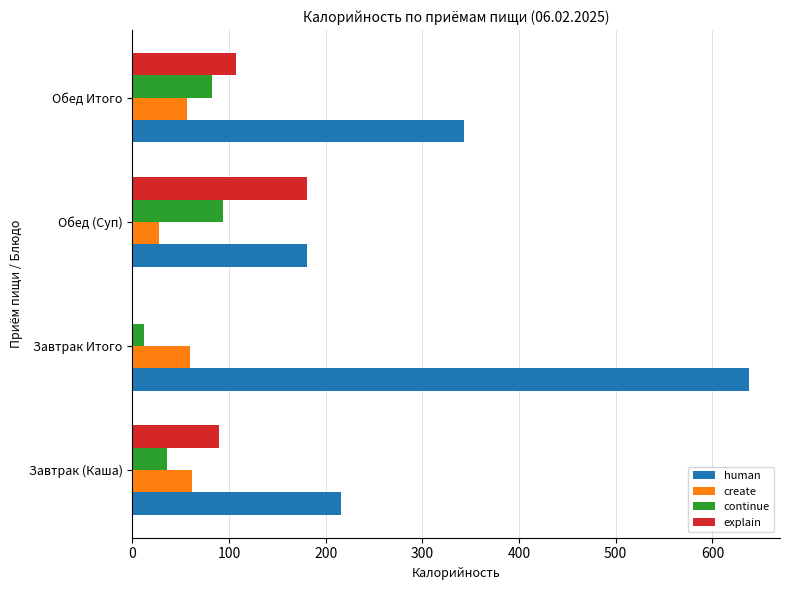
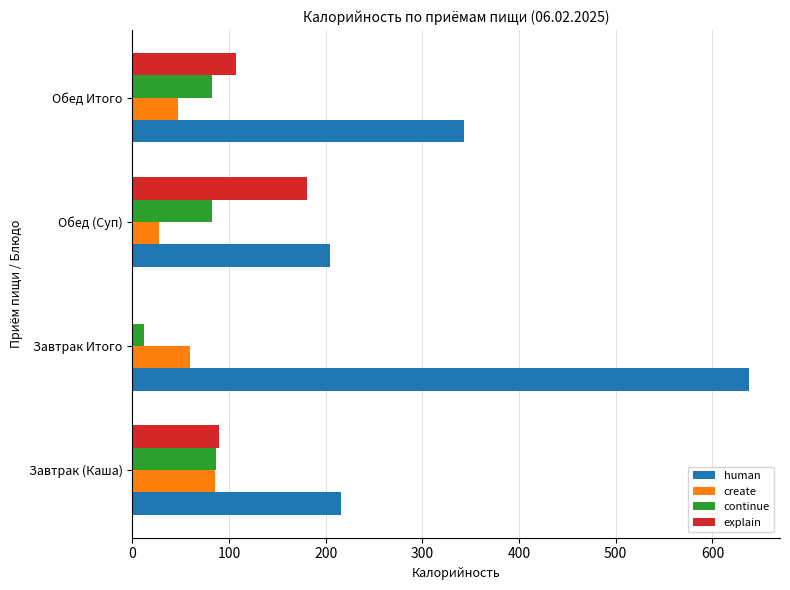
create, Обед Итого: 60 -> 50
continue, Обед (Суп): 90 -> 80
human, Обед (Суп): 180 -> 210
continue, Завтрак (Каша): 40 -> 90
create, Завтрак (Каша): 60 -> 90
